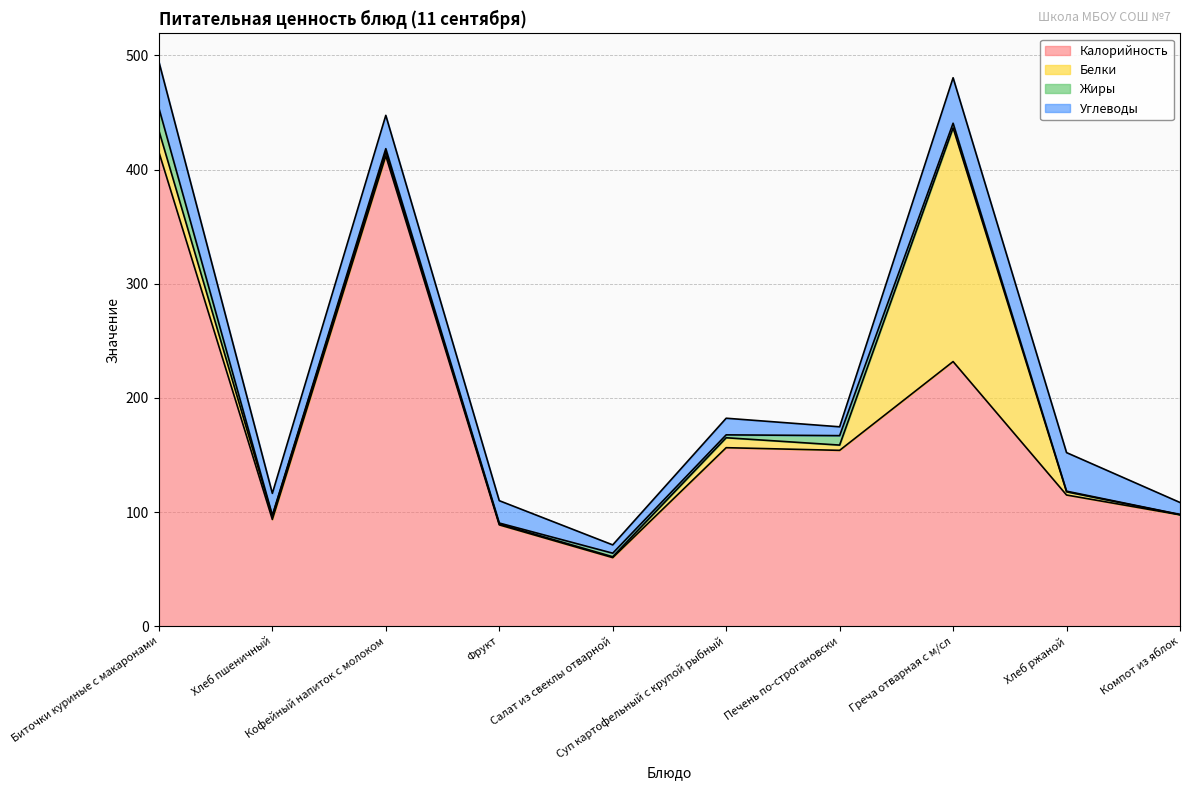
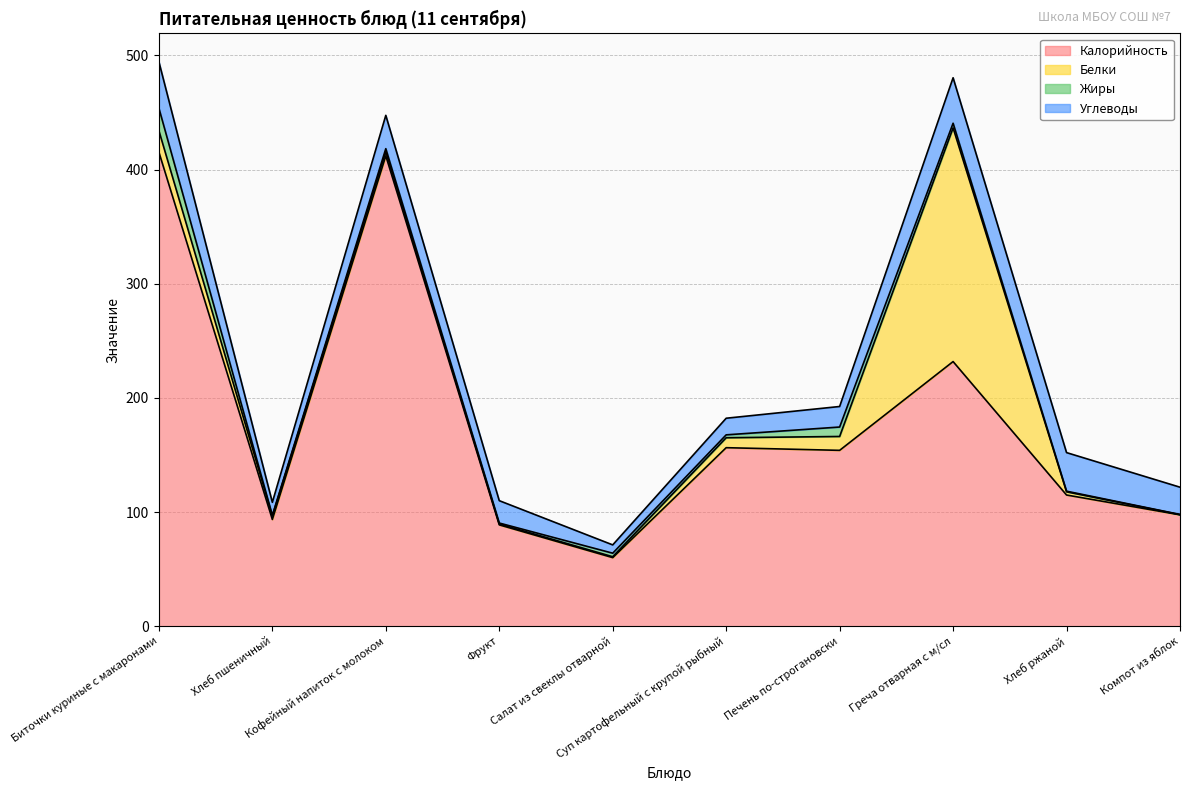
Углеводы, Хлеб пшеничный: 19 -> 11
Белки, Печень по-строгановски: 5 -> 12
Углеводы, Печень по-строгановски: 8 -> 18
Углеводы, Компот из яблок: 10 -> 24
